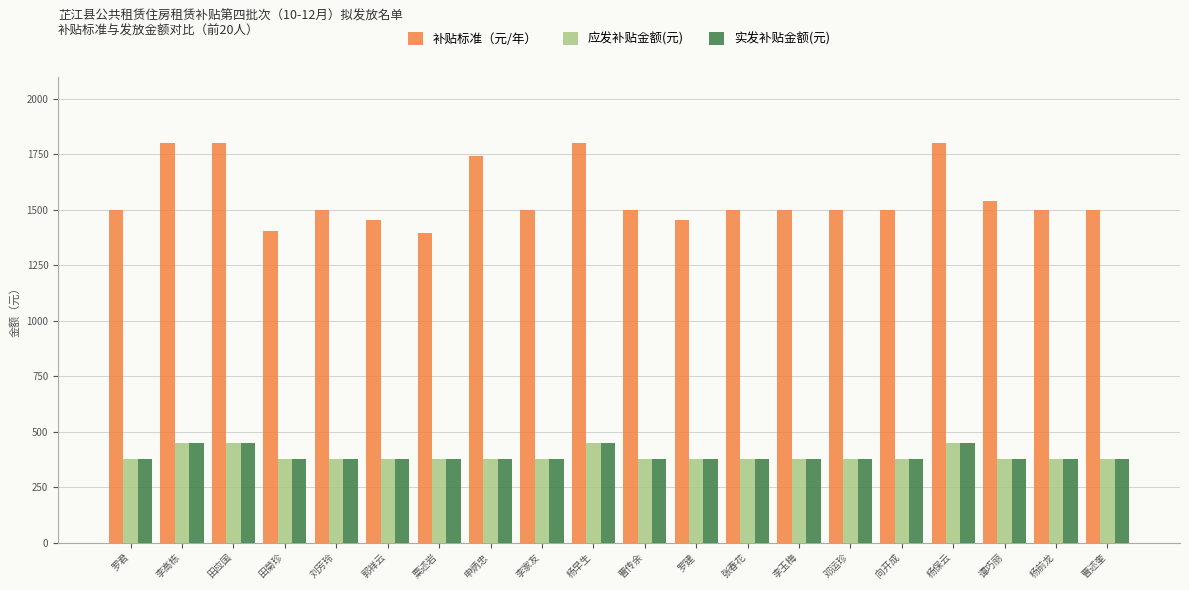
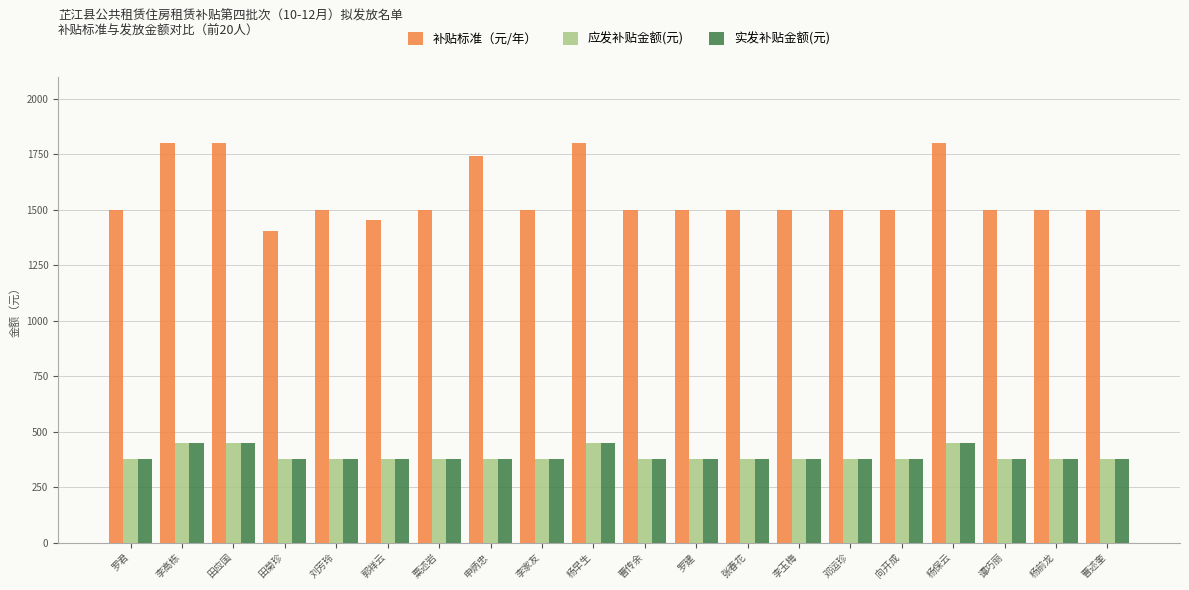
补贴标准（元/年）, 粟述岩: 1390 -> 1500
补贴标准（元/年）, 罗建: 1460 -> 1500
补贴标准（元/年）, 谭巧丽: 1540 -> 1500
